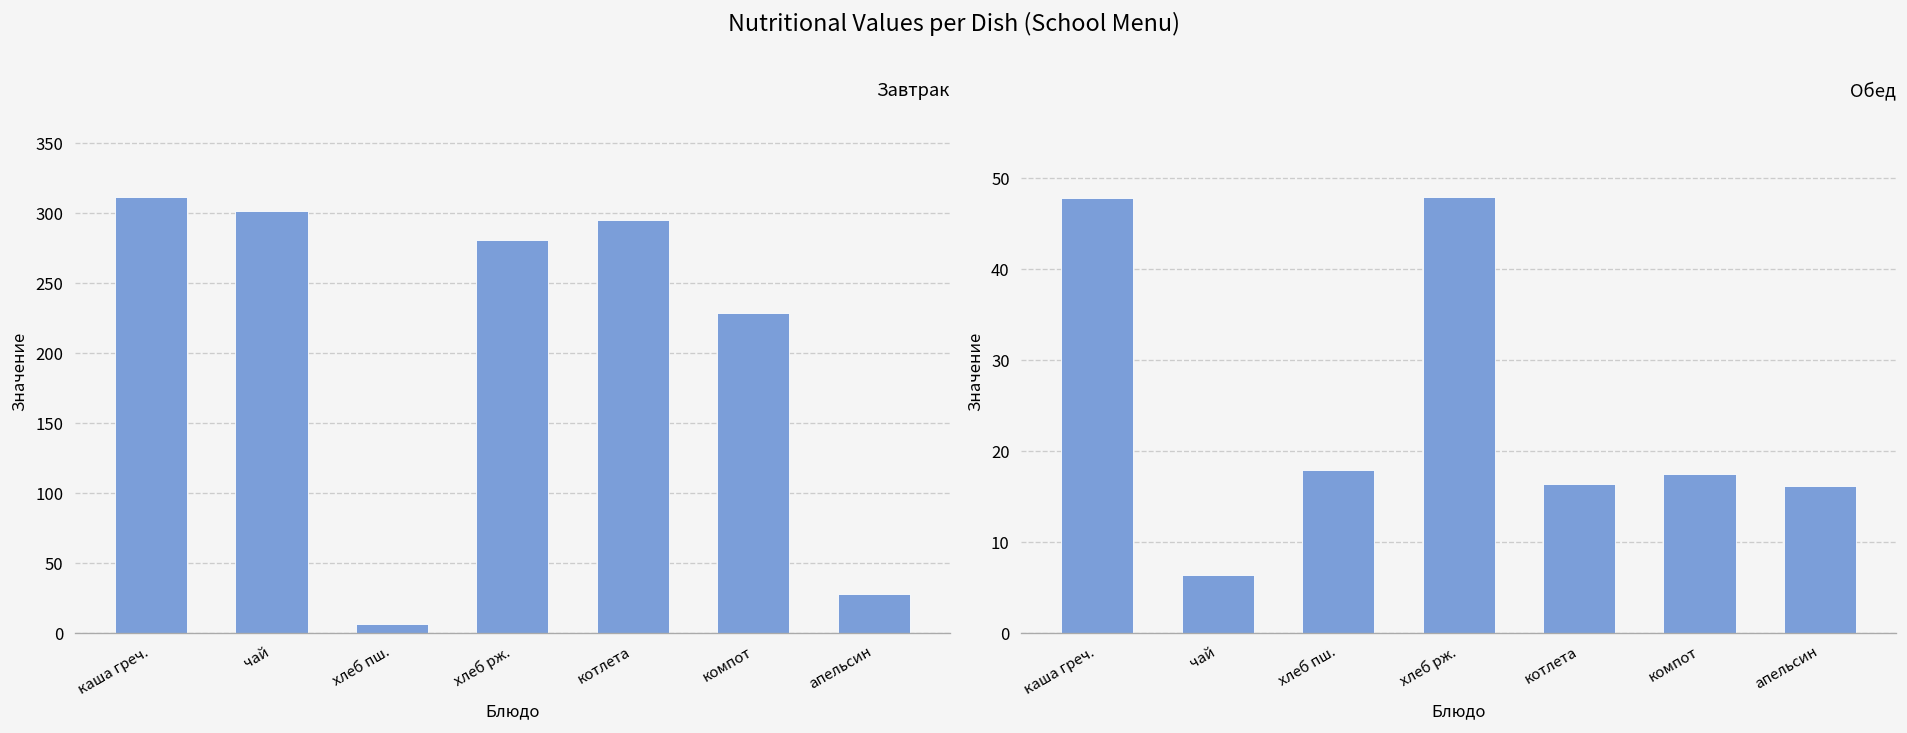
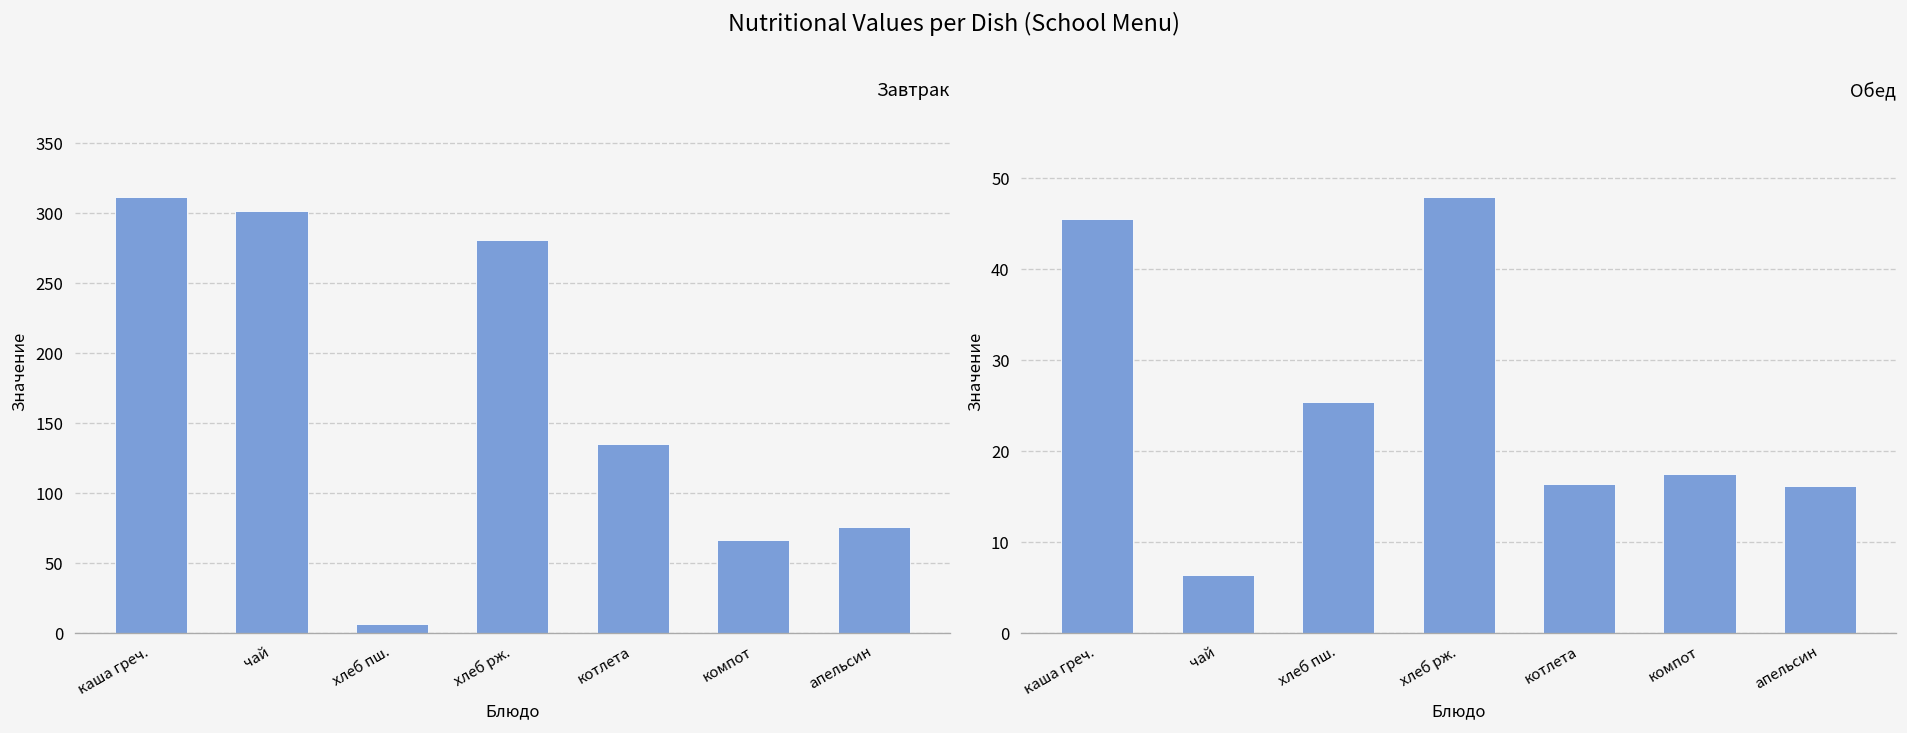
Завтрак, котлета: 295 -> 135
Завтрак, компот: 229 -> 67
Завтрак, апельсин: 28 -> 76
Обед, каша греч.: 48 -> 46
Обед, хлеб пш.: 18 -> 25
